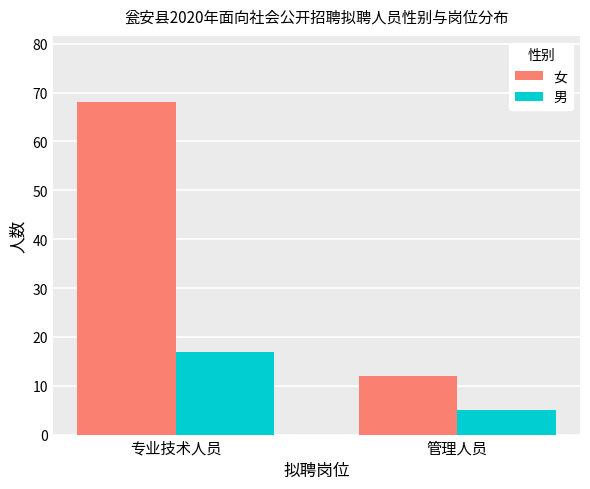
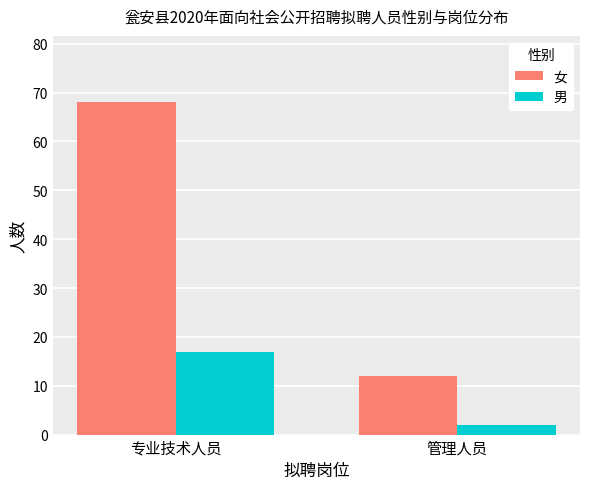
男, 管理人员: 5 -> 2
